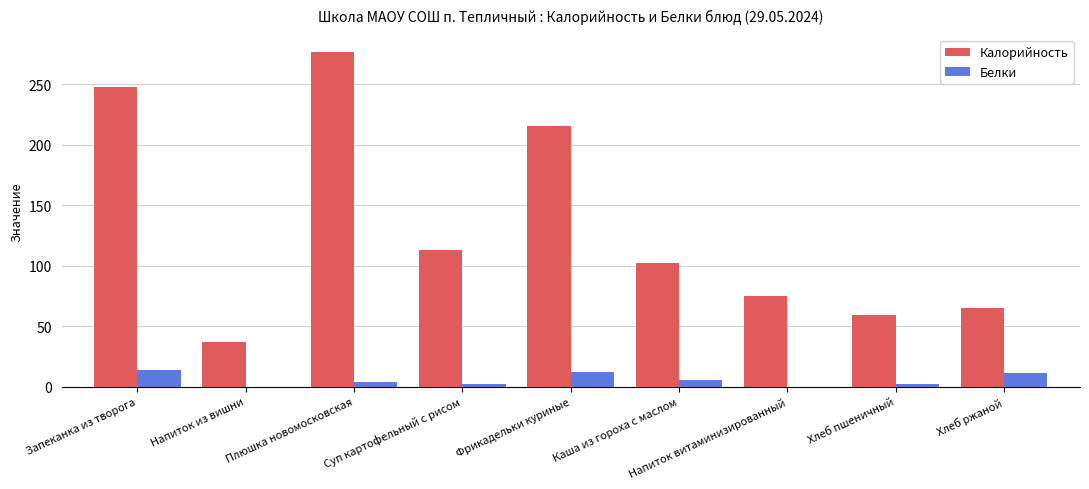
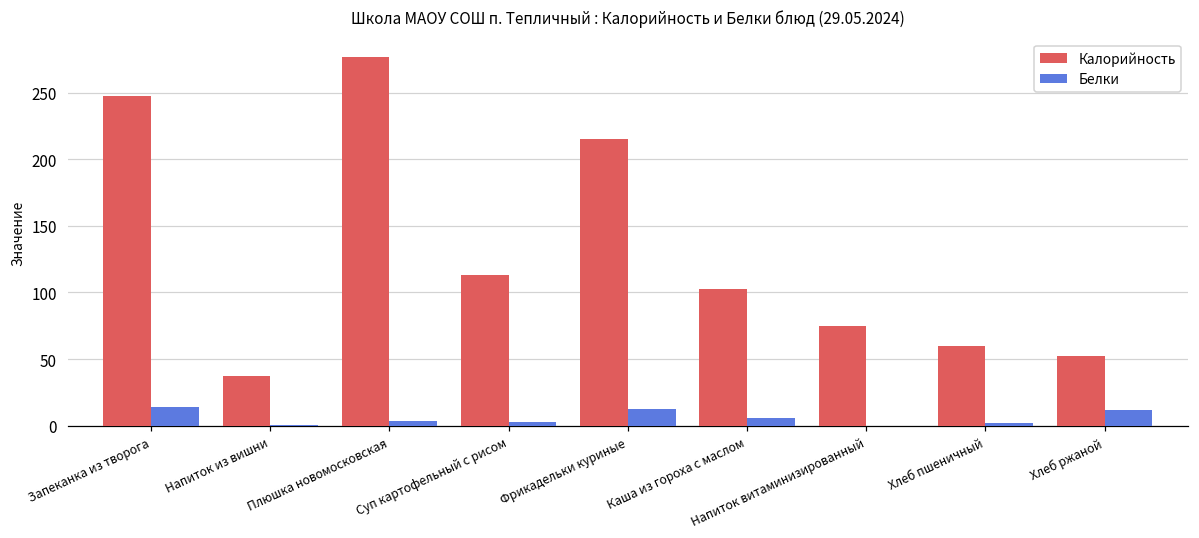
Калорийность, Хлеб ржаной: 65 -> 52
